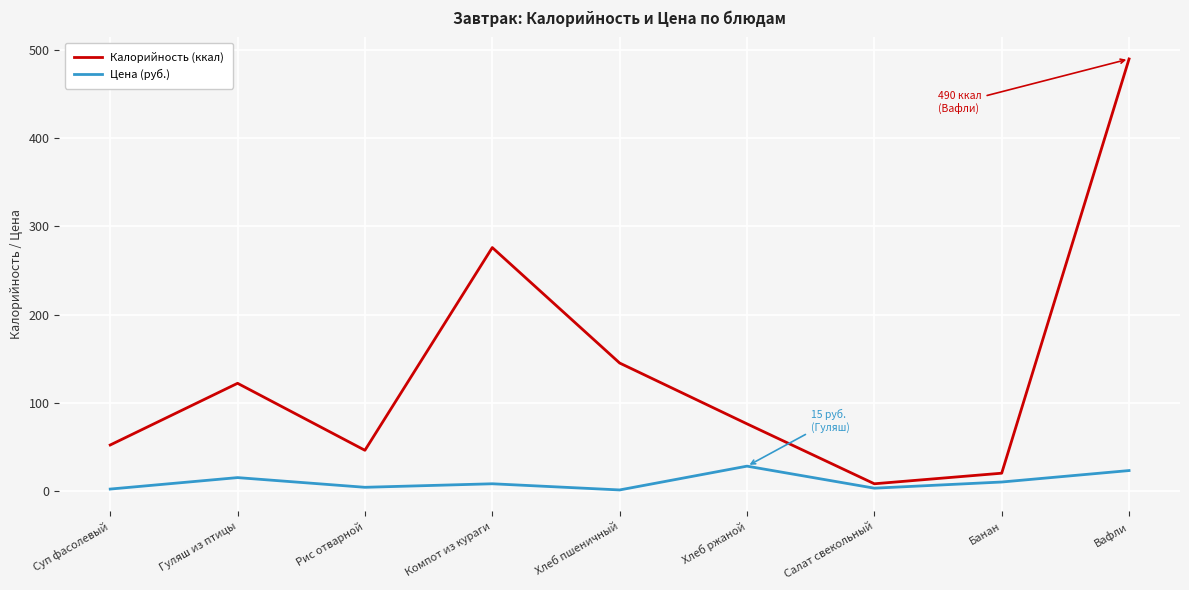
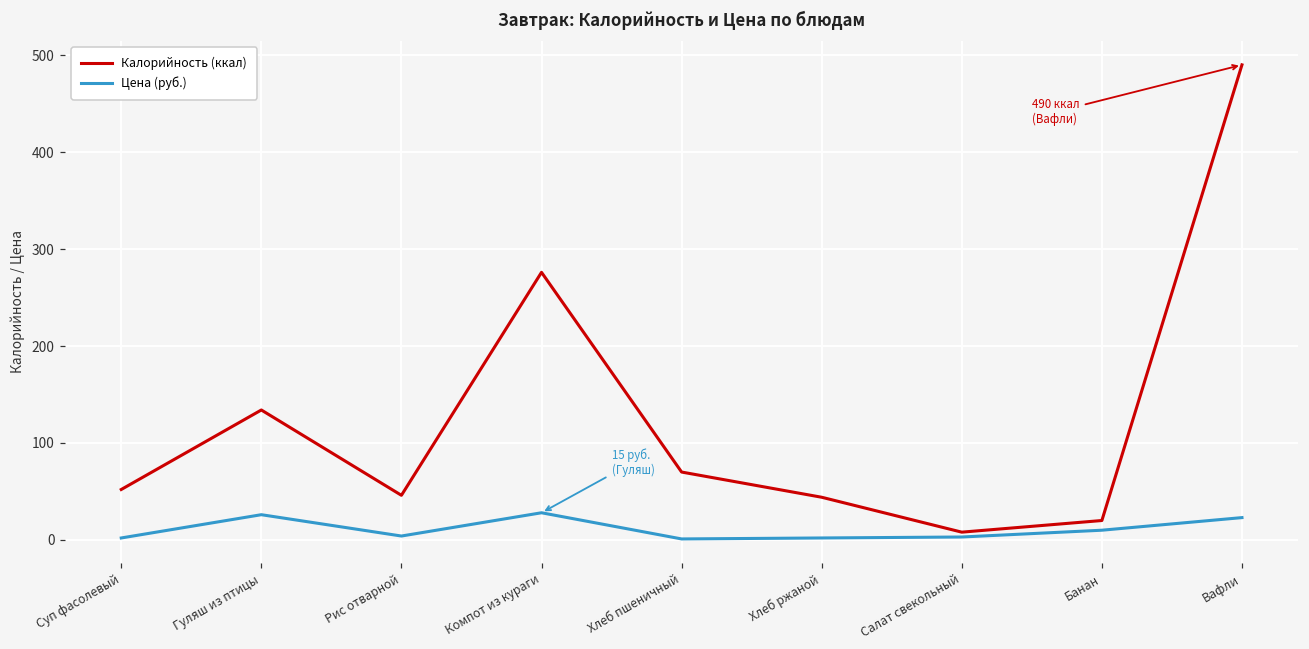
Калорийность (ккал), Гуляш из птицы: 120 -> 130
Цена (руб.), Гуляш из птицы: 20 -> 30
Цена (руб.), Компот из кураги: 10 -> 30
Калорийность (ккал), Хлеб пшеничный: 150 -> 70
Калорийность (ккал), Хлеб ржаной: 80 -> 40
Цена (руб.), Хлеб ржаной: 30 -> 0
